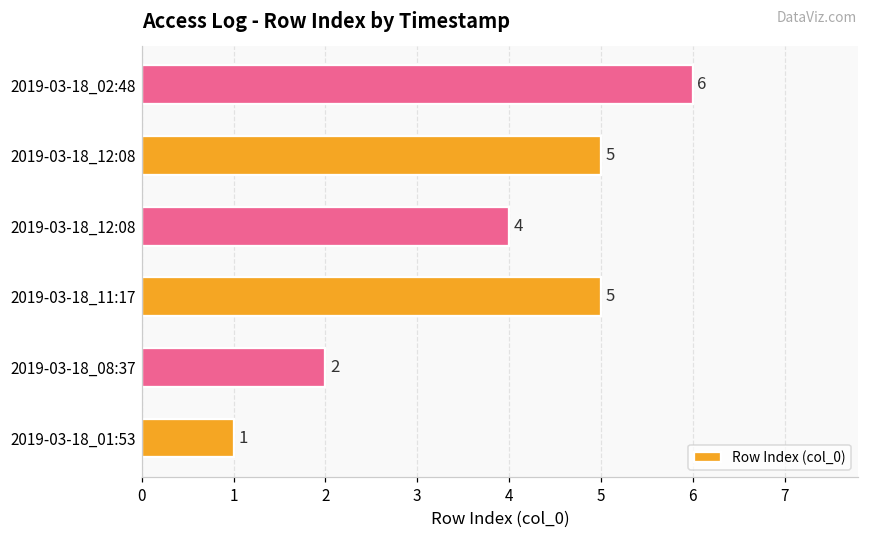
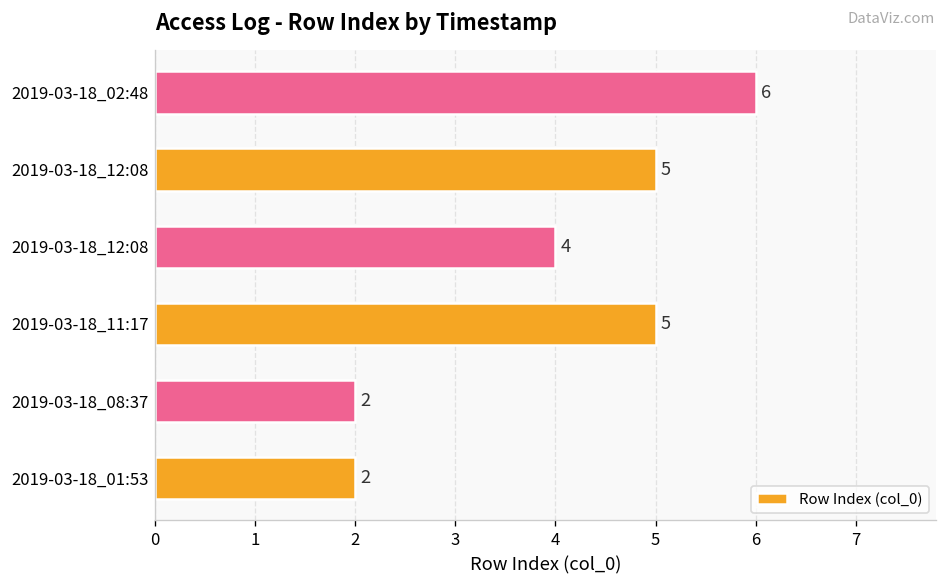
2019-03-18_01:53: 1 -> 2
